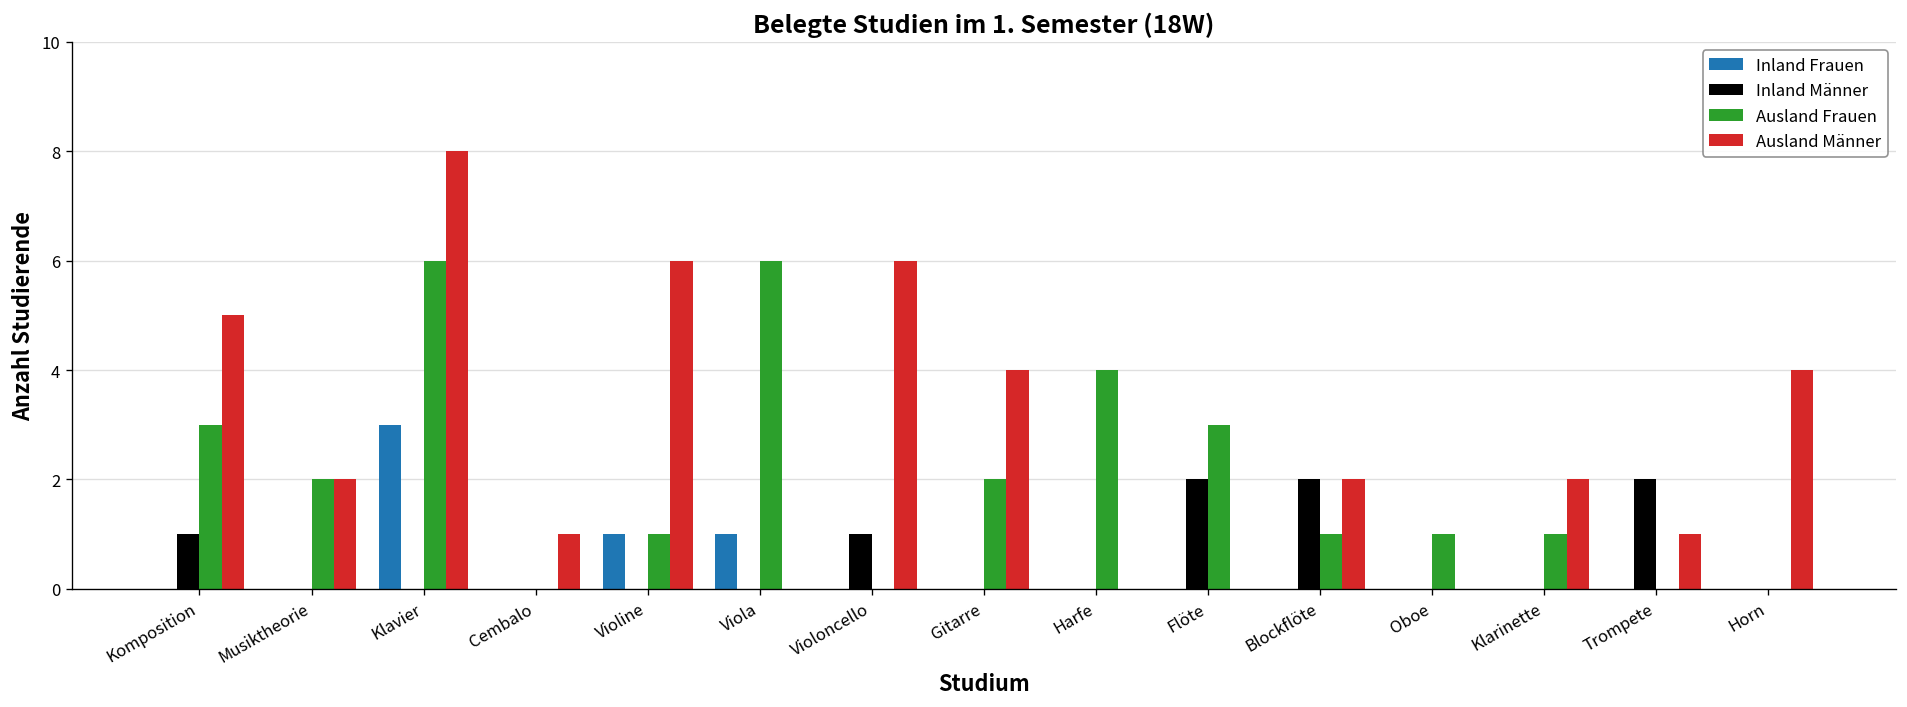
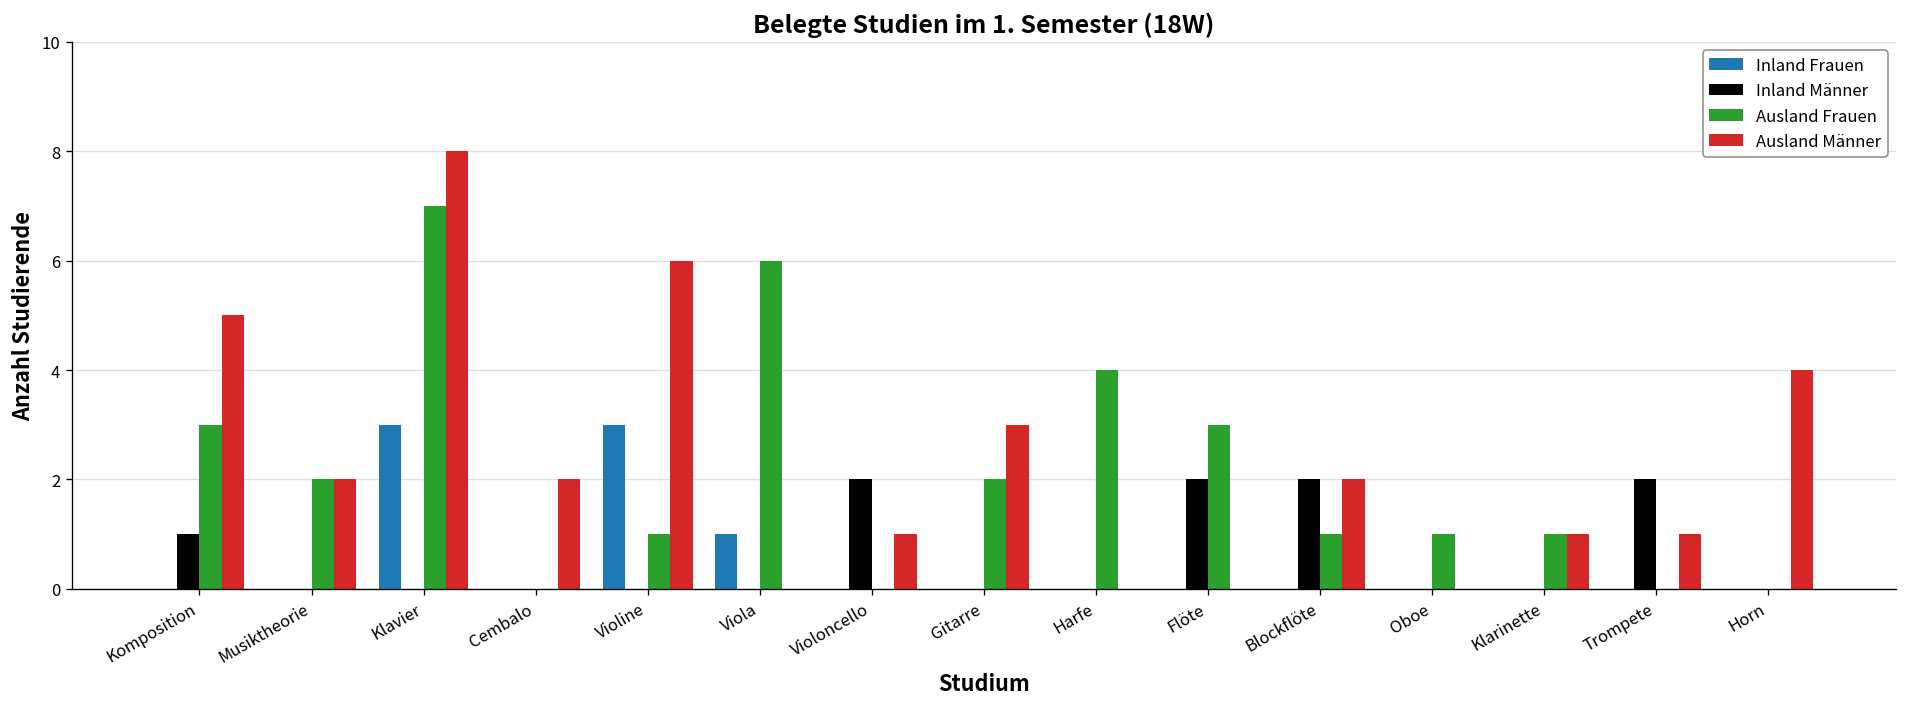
Ausland Frauen, Klavier: 6 -> 7
Ausland Männer, Cembalo: 1 -> 2
Inland Frauen, Violine: 1 -> 3
Inland Männer, Violoncello: 1 -> 2
Ausland Männer, Violoncello: 6 -> 1
Ausland Männer, Gitarre: 4 -> 3
Ausland Männer, Klarinette: 2 -> 1
